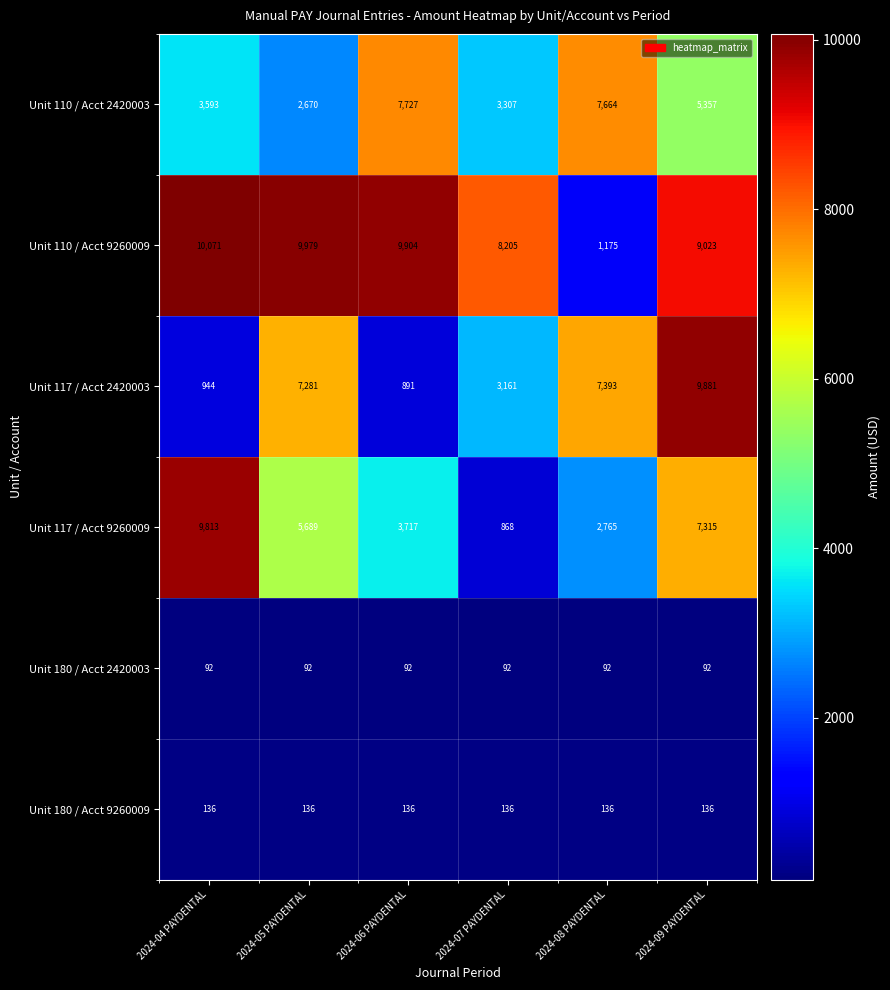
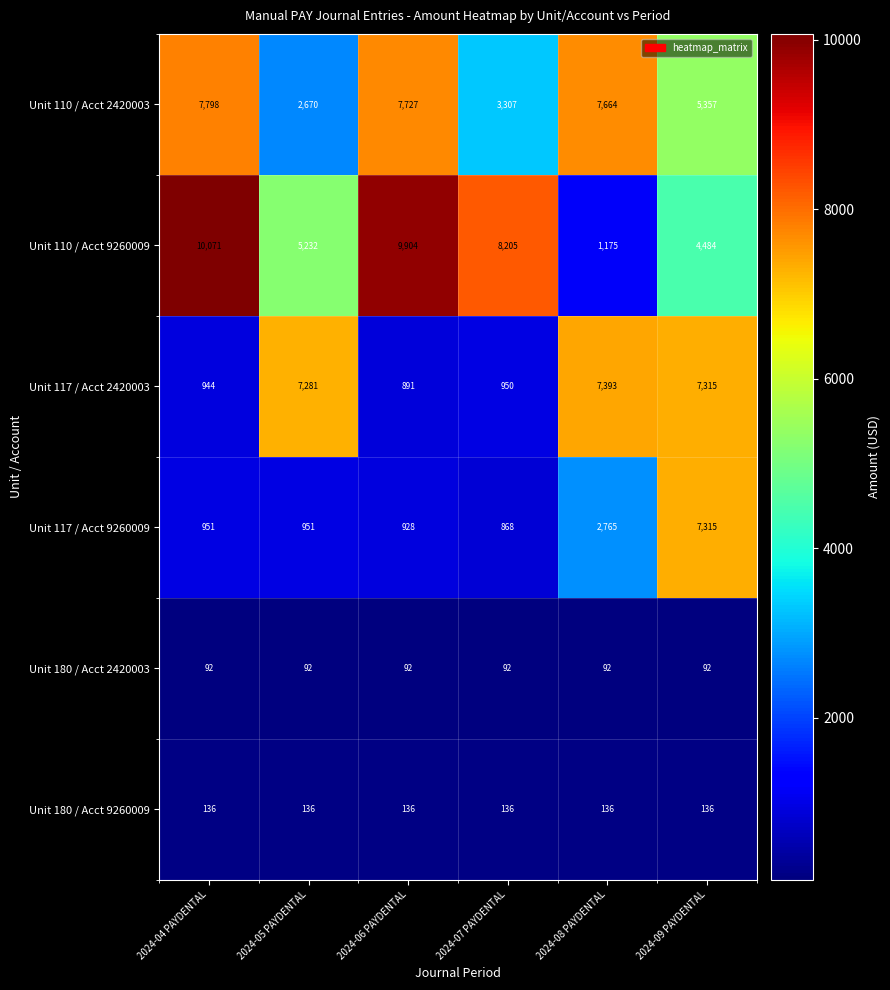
Unit 110 / Acct 2420003, 2024-04 PAYDENTAL: 3,593 -> 7,798
Unit 110 / Acct 9260009, 2024-05 PAYDENTAL: 9,979 -> 5,232
Unit 110 / Acct 9260009, 2024-09 PAYDENTAL: 9,023 -> 4,484
Unit 117 / Acct 2420003, 2024-07 PAYDENTAL: 3,161 -> 950
Unit 117 / Acct 2420003, 2024-09 PAYDENTAL: 9,881 -> 7,315
Unit 117 / Acct 9260009, 2024-04 PAYDENTAL: 9,813 -> 951
Unit 117 / Acct 9260009, 2024-05 PAYDENTAL: 5,689 -> 951
Unit 117 / Acct 9260009, 2024-06 PAYDENTAL: 3,717 -> 928
